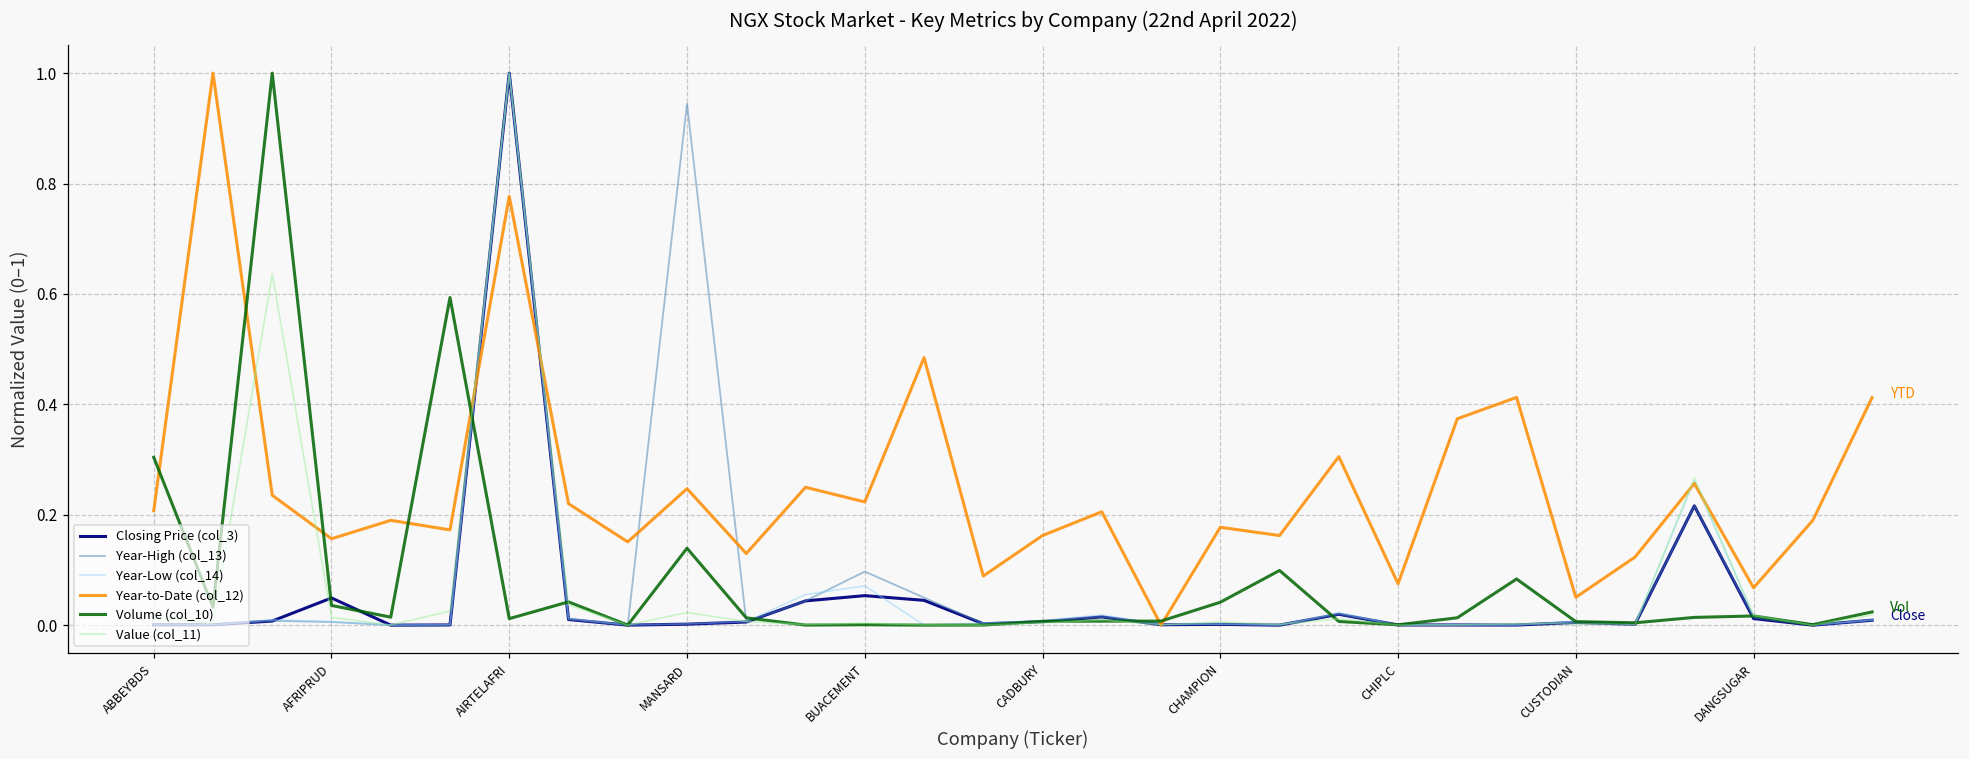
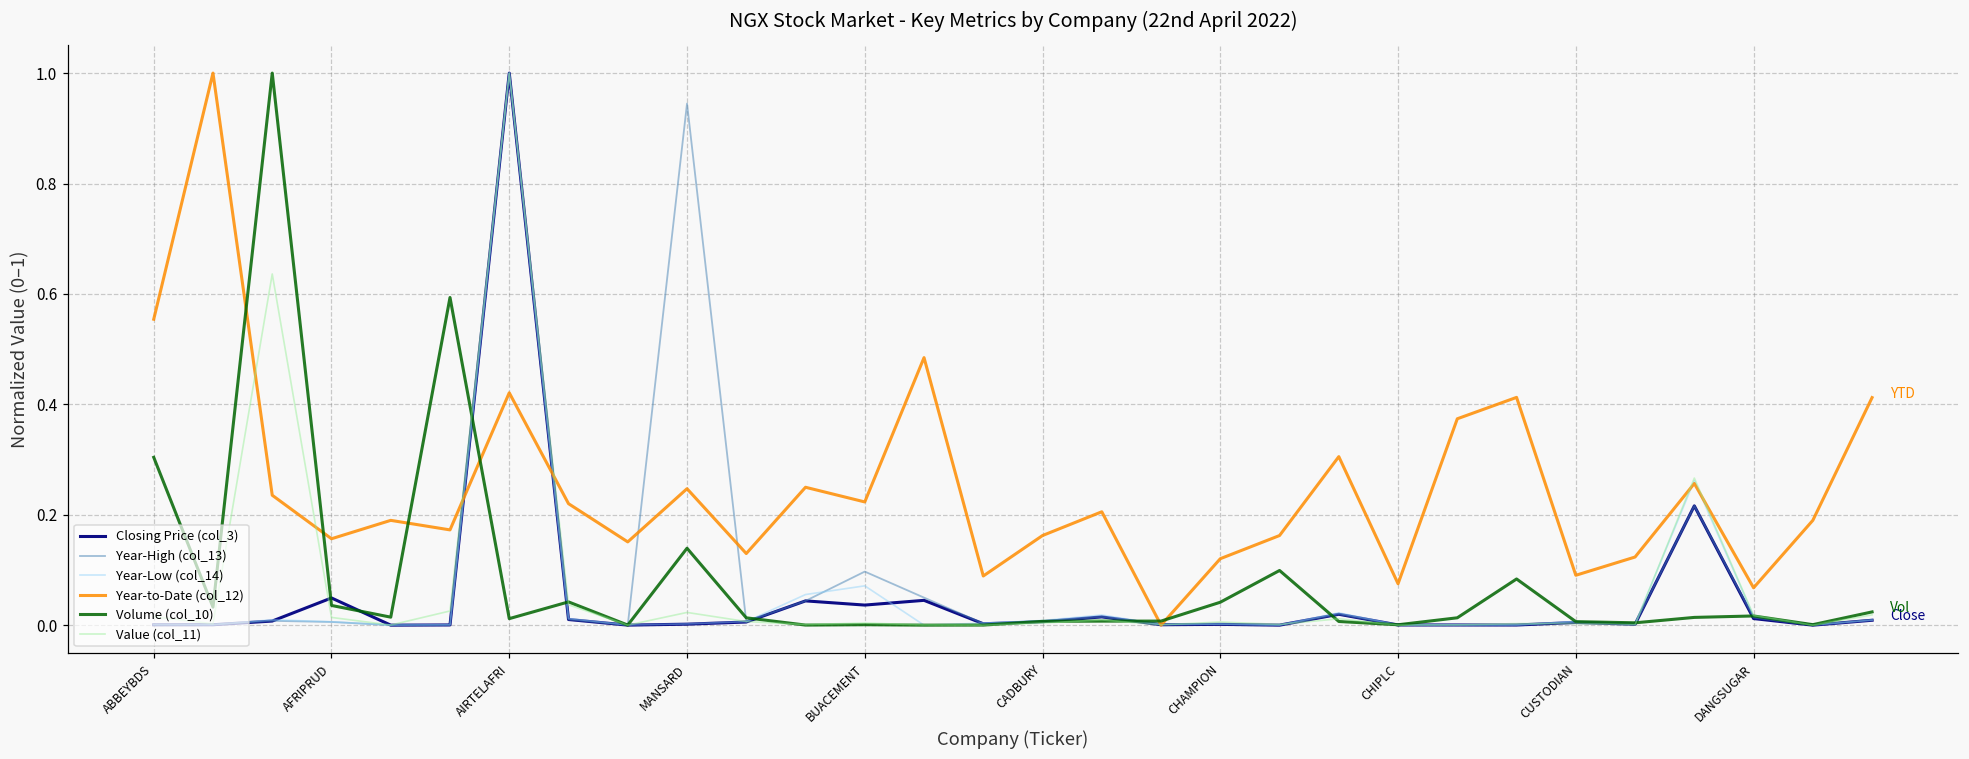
Year-to-Date (col_12), ABBEYBDS: 0.21 -> 0.55
Year-to-Date (col_12), AIRTELAFRI: 0.78 -> 0.42
Closing Price (col_3), BUACEMENT: 0.05 -> 0.04
Year-to-Date (col_12), CHAMPION: 0.18 -> 0.12
Year-to-Date (col_12), CUSTODIAN: 0.05 -> 0.09
